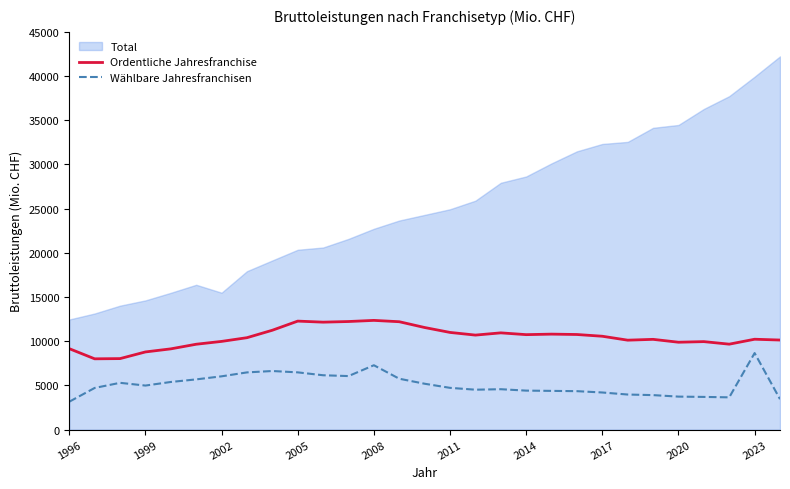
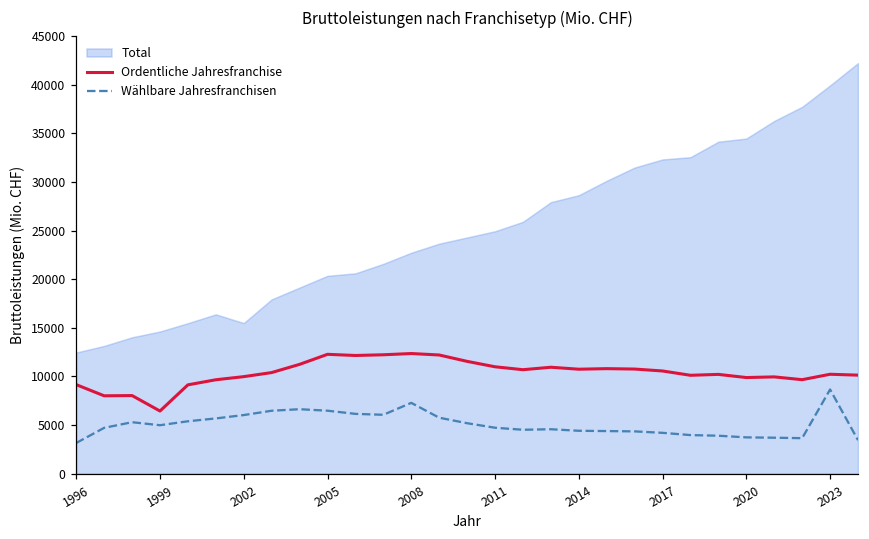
Ordentliche Jahresfranchise, 1999: 9000 -> 6000
